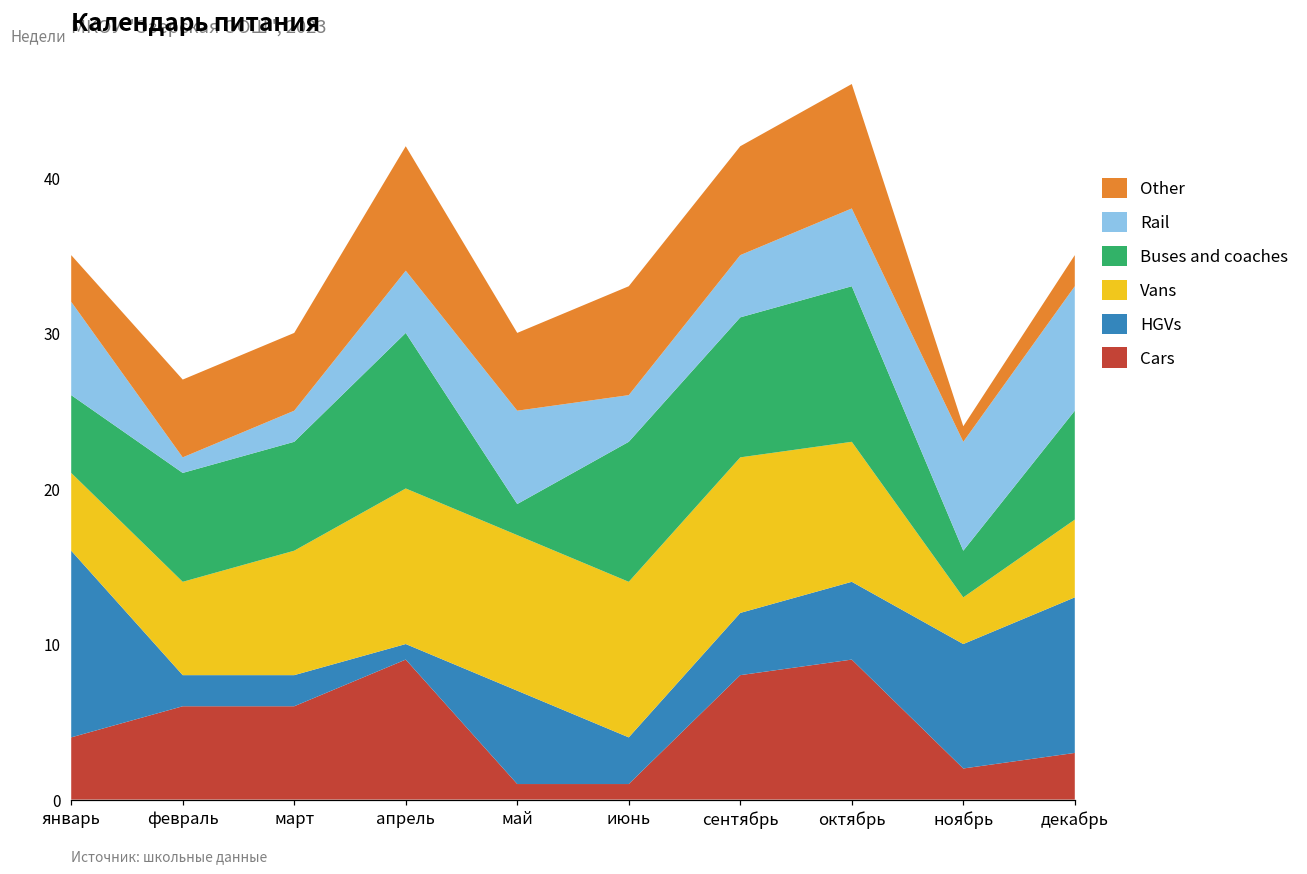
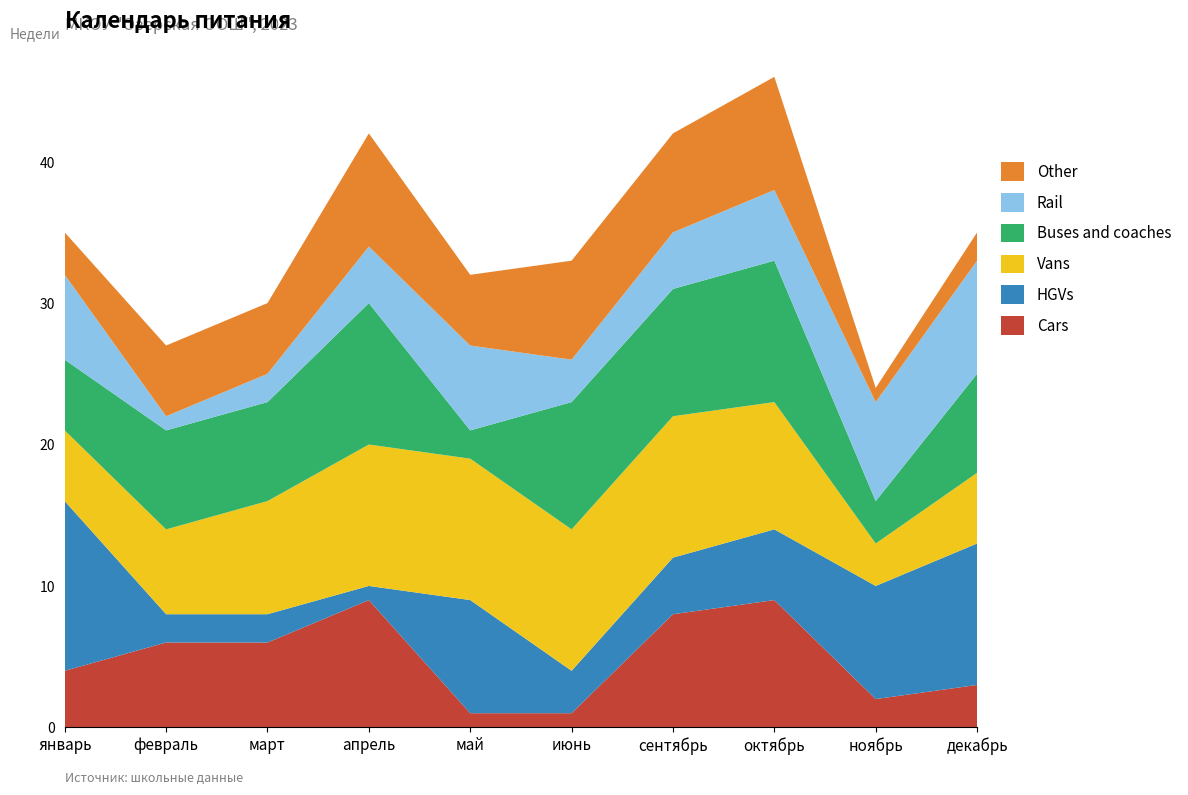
HGVs, май: 6 -> 8
